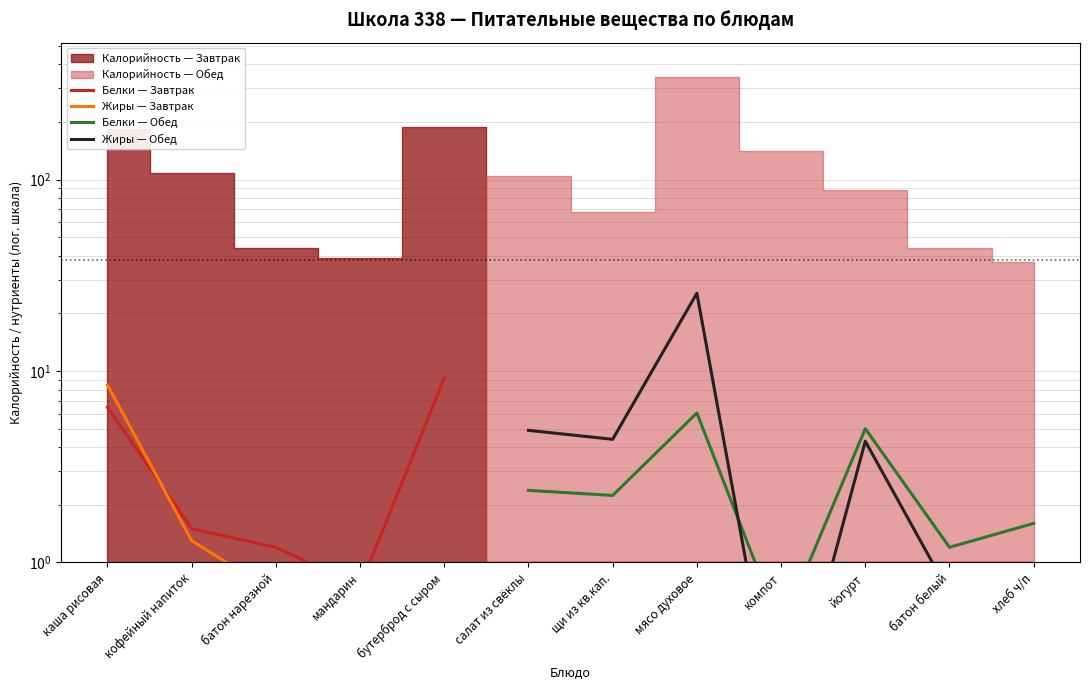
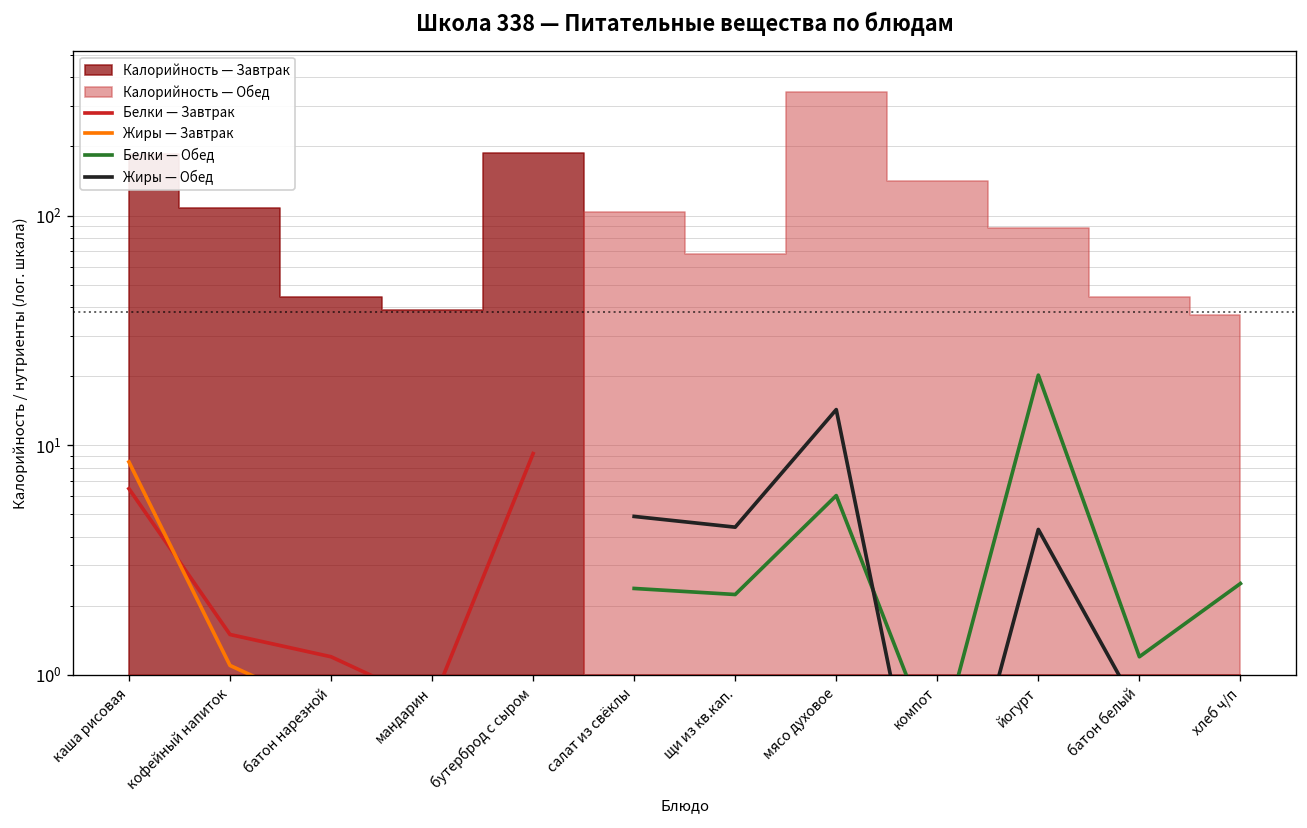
Жиры — Завтрак, кофейный напиток: 1.3 -> 1.1
Жиры — Обед, мясо духовое: 26 -> 14
Белки — Обед, йогурт: 5.0 -> 20
Белки — Обед, хлеб ч/п: 1.6 -> 2.5
